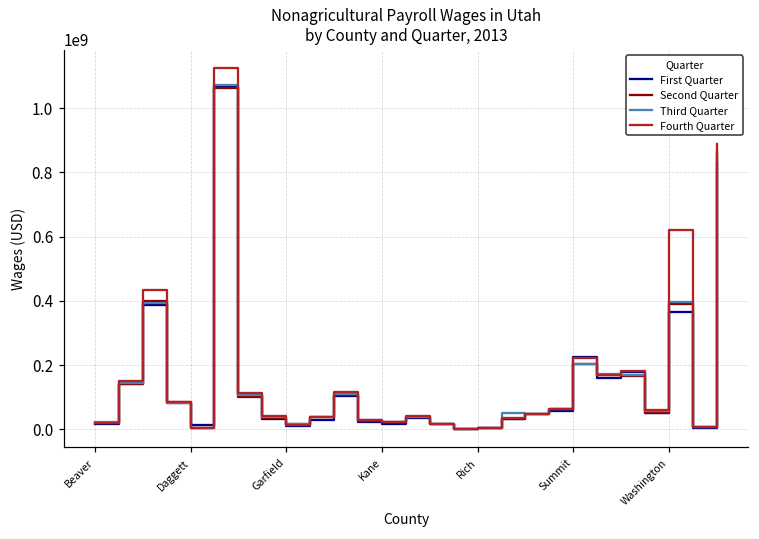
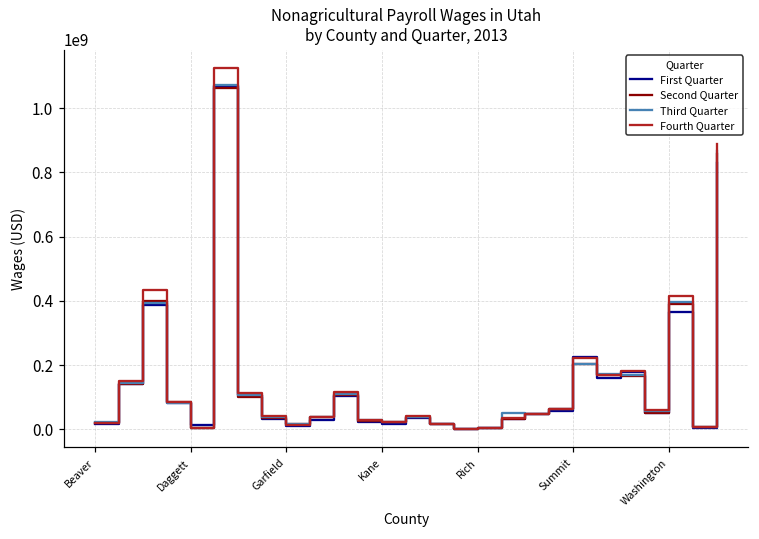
Fourth Quarter, Washington: 620000000 -> 420000000
